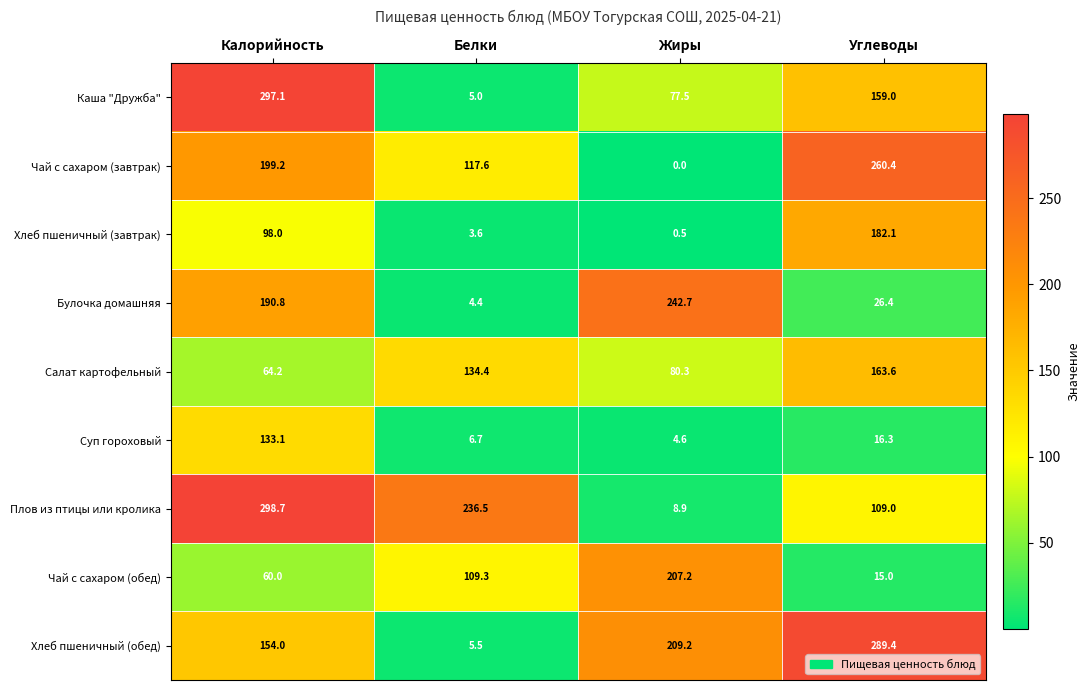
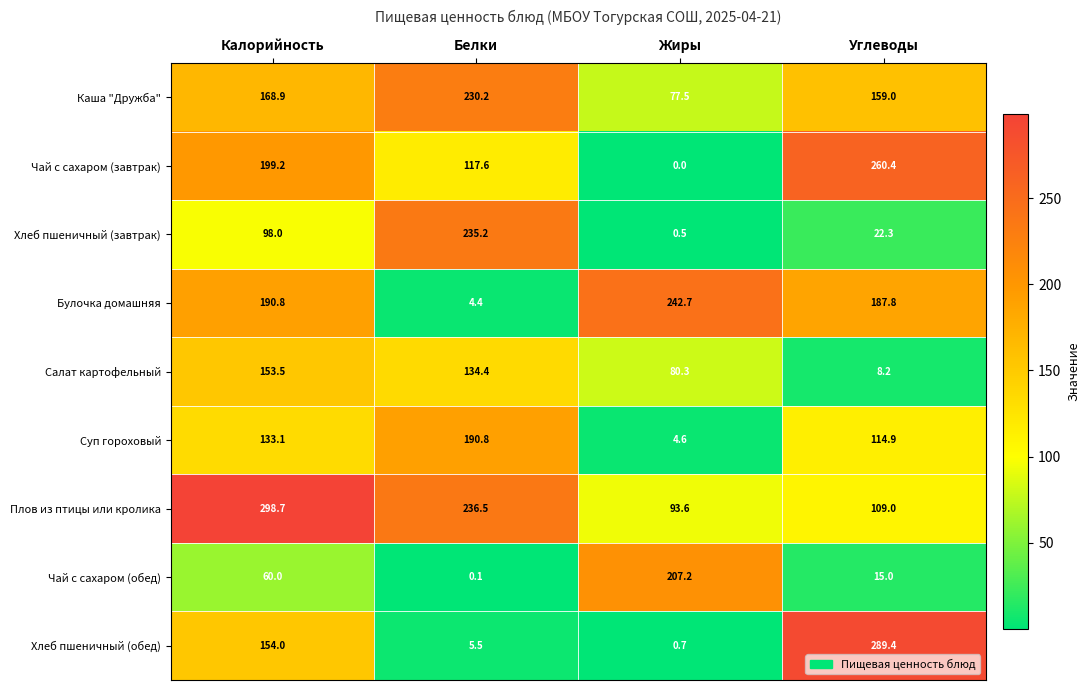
Каша "Дружба", Калорийность: 297.1 -> 168.9
Каша "Дружба", Белки: 5.0 -> 230.2
Хлеб пшеничный (завтрак), Белки: 3.6 -> 235.2
Хлеб пшеничный (завтрак), Углеводы: 182.1 -> 22.3
Булочка домашняя, Углеводы: 26.4 -> 187.8
Салат картофельный, Калорийность: 64.2 -> 153.5
Салат картофельный, Углеводы: 163.6 -> 8.2
Суп гороховый, Белки: 6.7 -> 190.8
Суп гороховый, Углеводы: 16.3 -> 114.9
Плов из птицы или кролика, Жиры: 8.9 -> 93.6
Чай с сахаром (обед), Белки: 109.3 -> 0.1
Хлеб пшеничный (обед), Жиры: 209.2 -> 0.7
